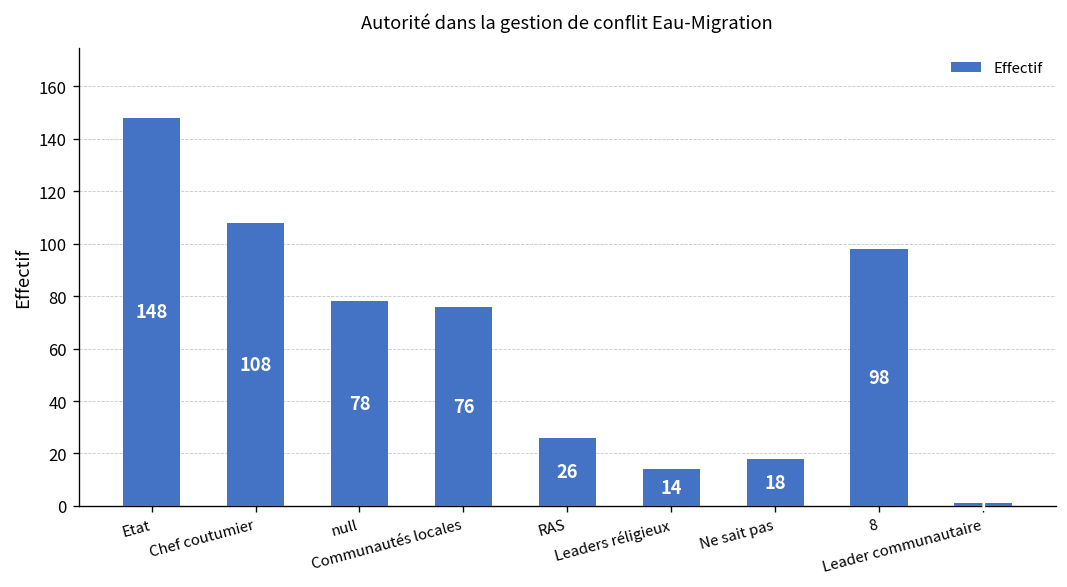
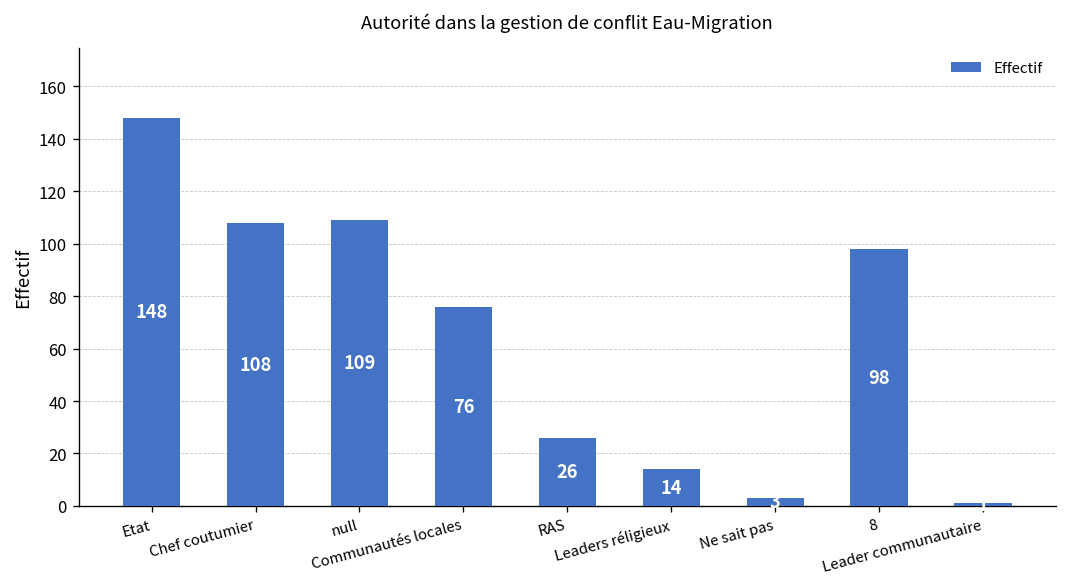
null: 78 -> 109
Ne sait pas: 18 -> 3
